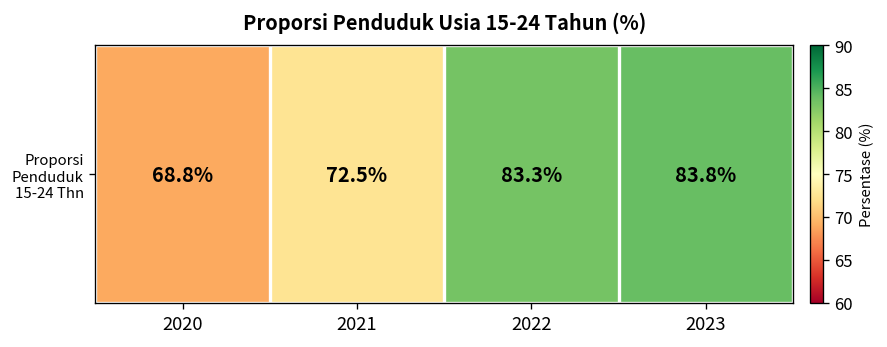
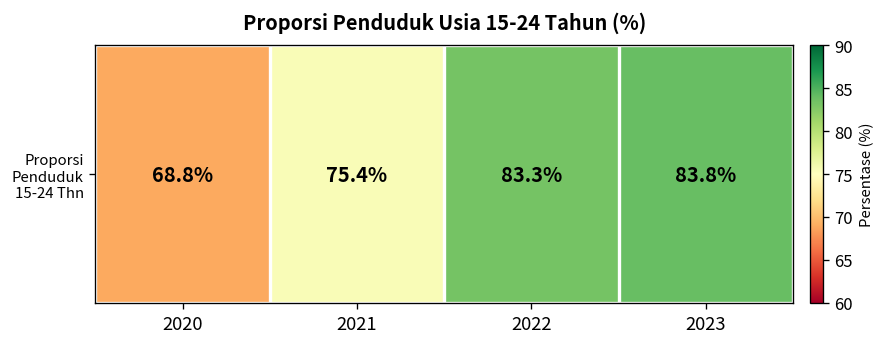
Proporsi Penduduk 15-24 Thn, 2021: 72.5% -> 75.4%
